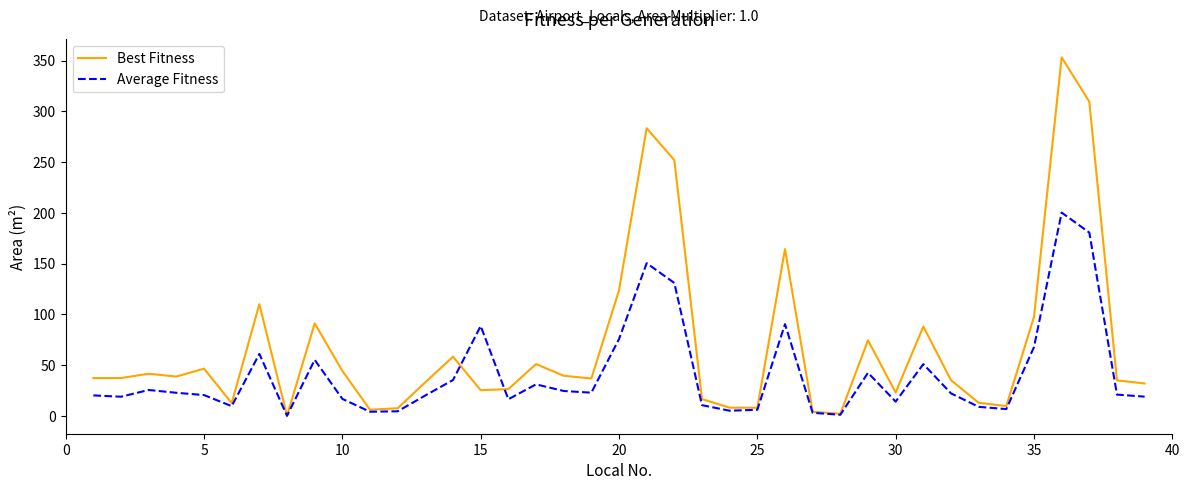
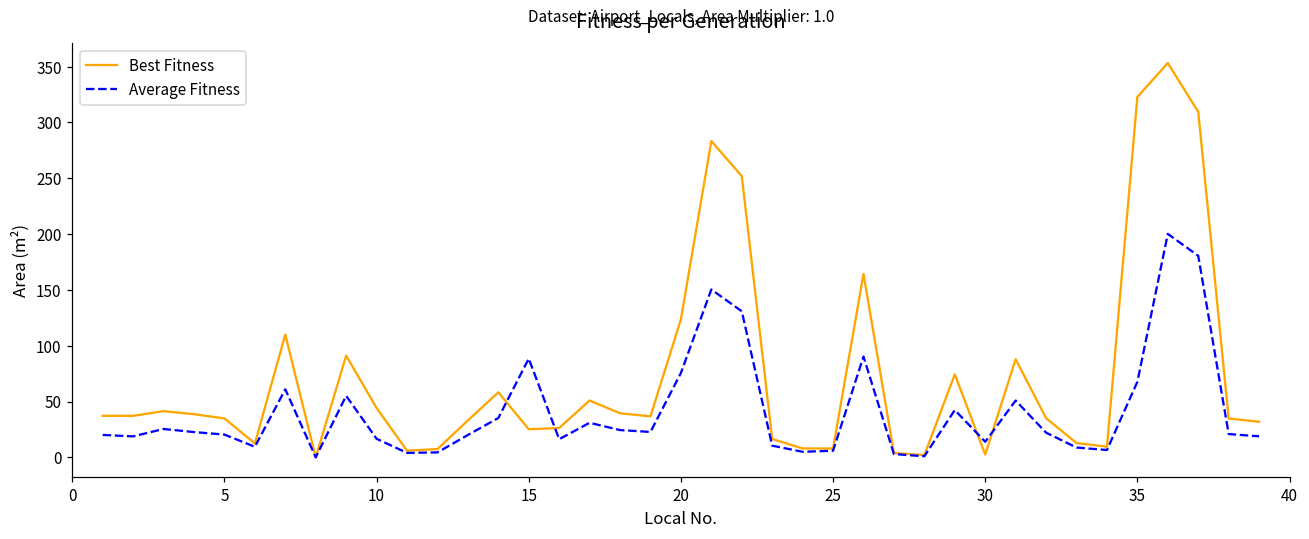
Best Fitness, 5: 46 -> 35
Best Fitness, 30: 23 -> 3
Best Fitness, 35: 97 -> 323
